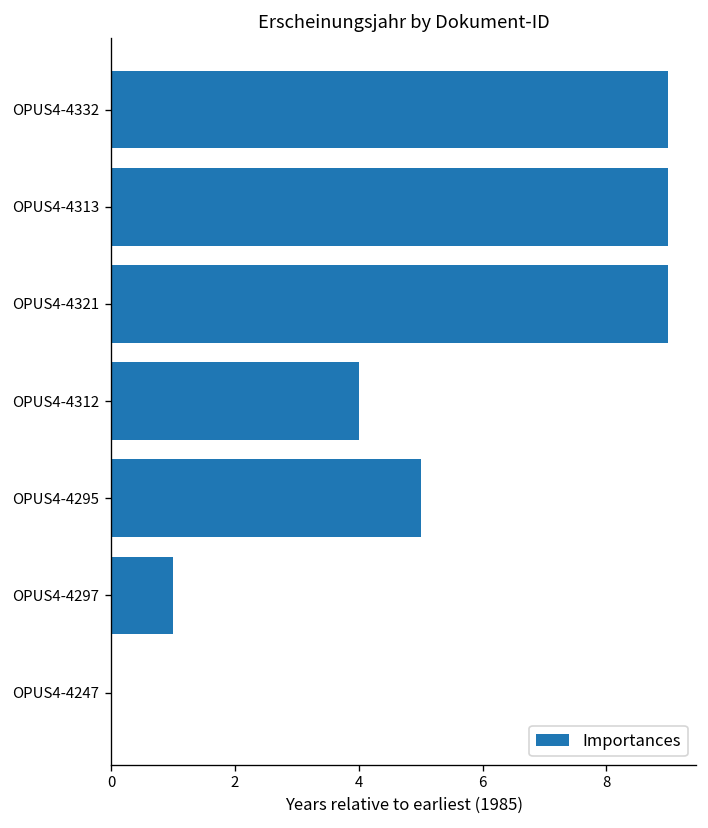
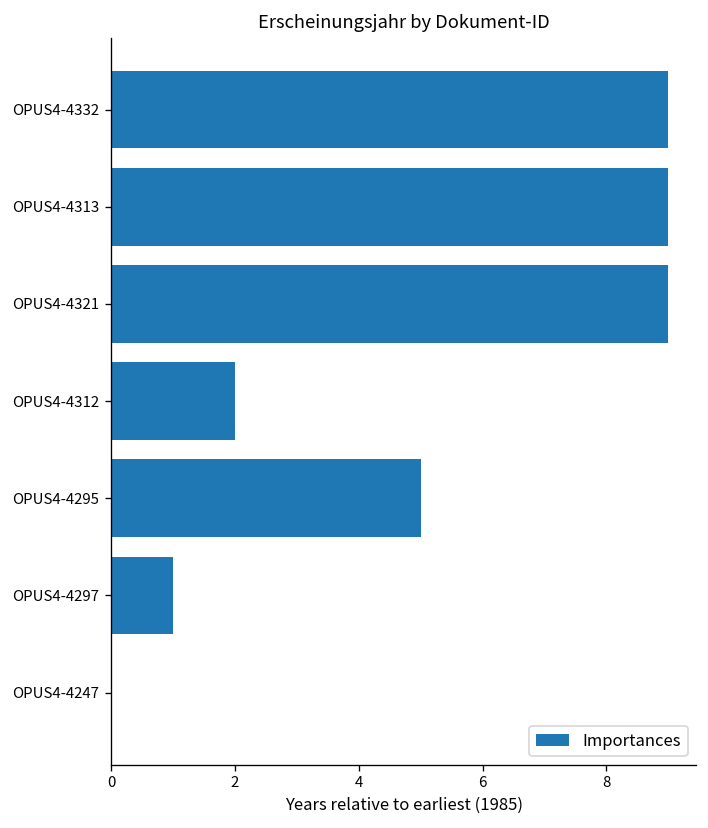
OPUS4-4312: 4.0 -> 2.0
